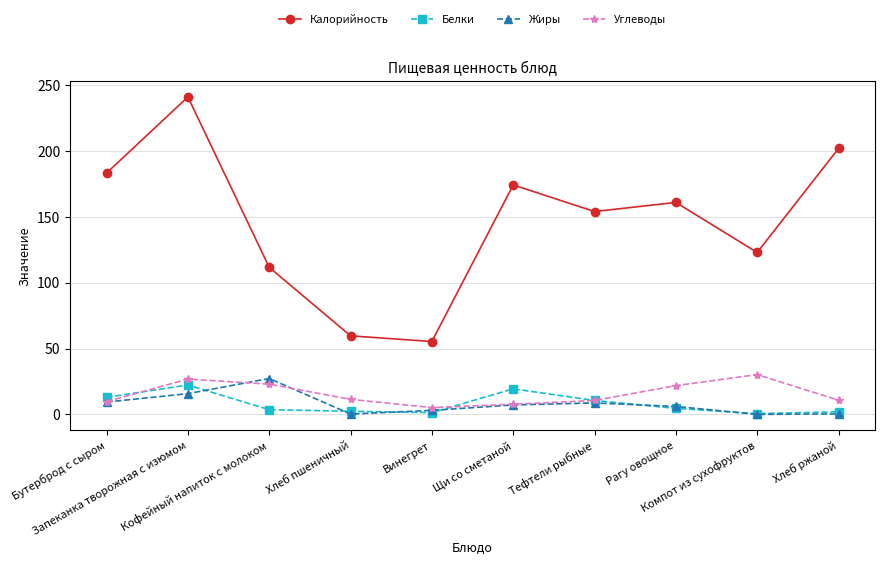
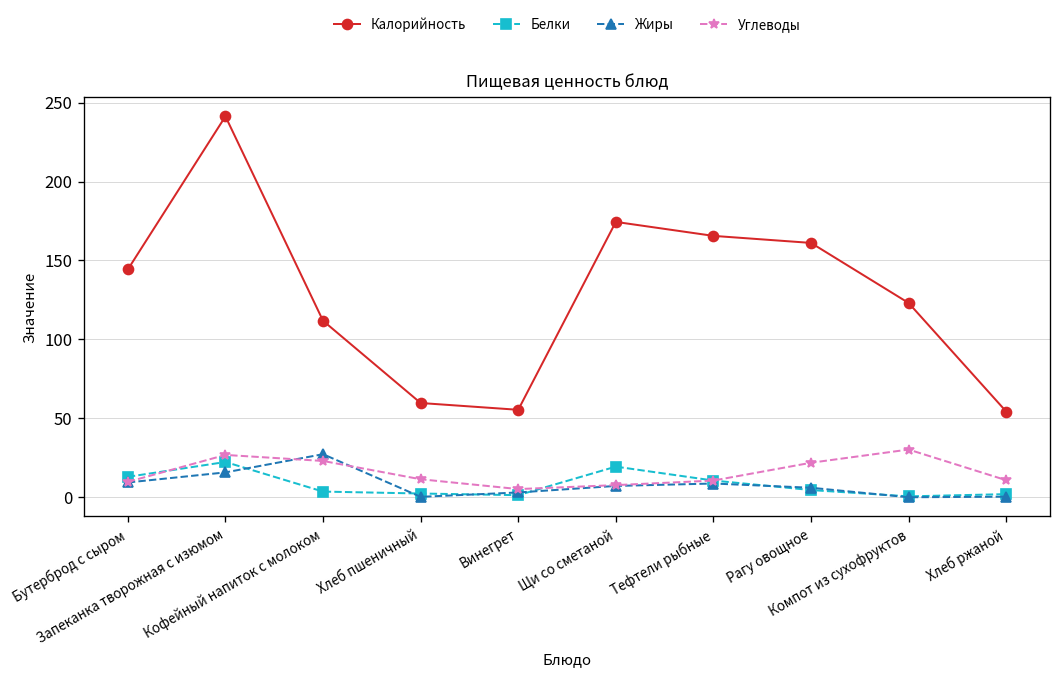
Калорийность, Бутерброд с сыром: 183 -> 144
Калорийность, Тефтели рыбные: 154 -> 166
Калорийность, Хлеб ржаной: 202 -> 54
